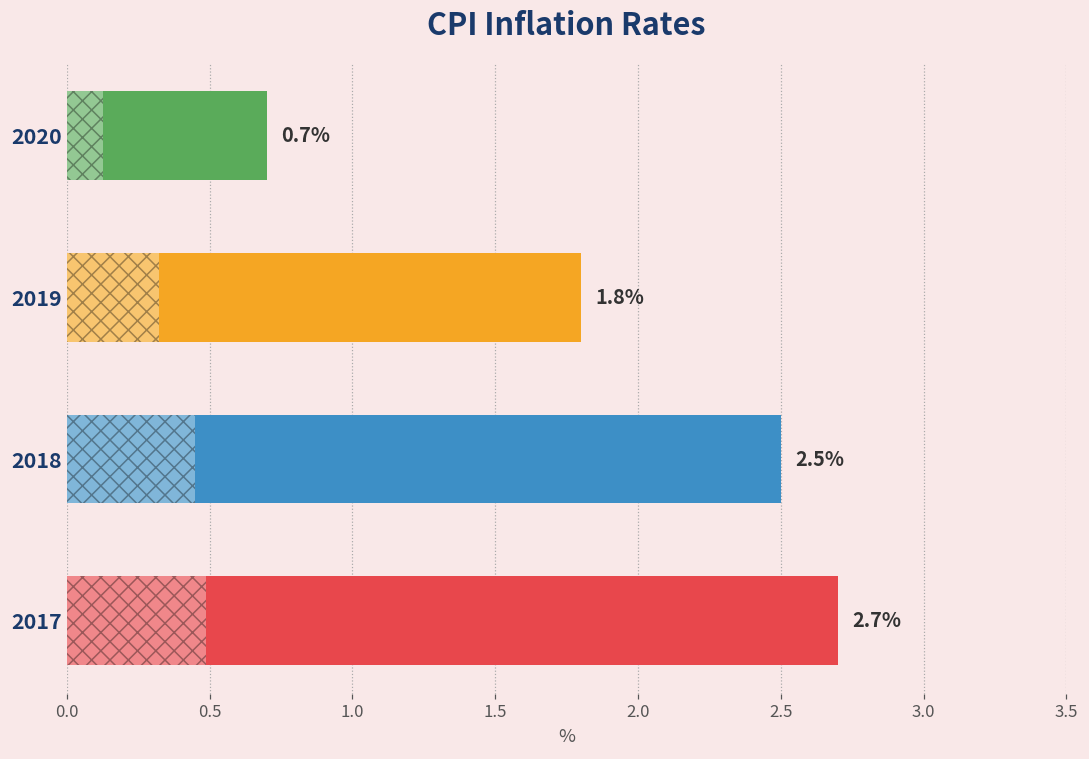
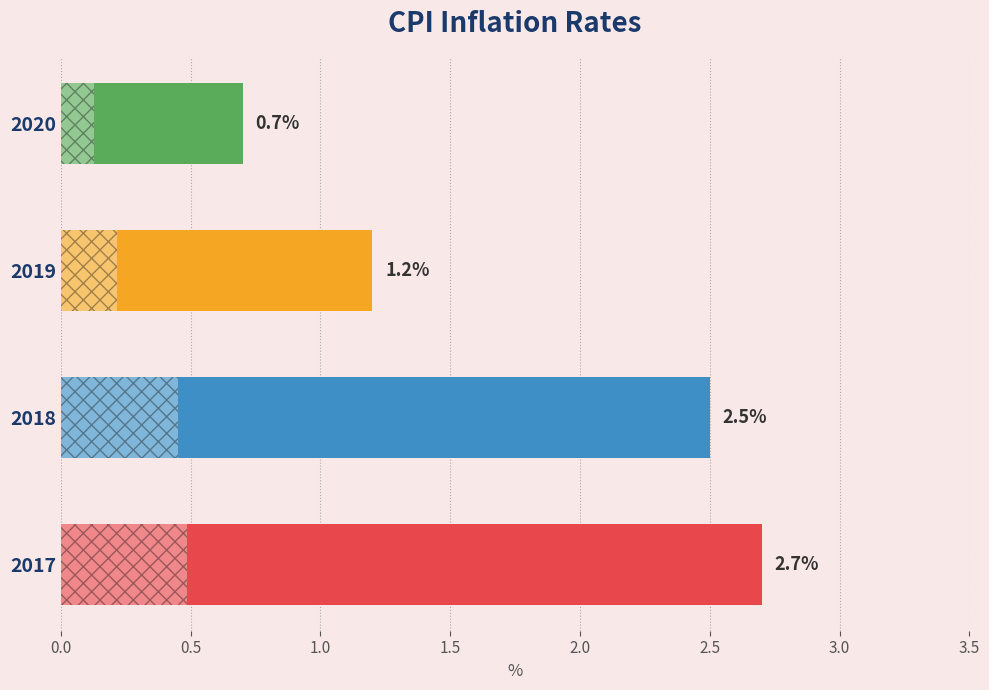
2019: 1.8% -> 1.2%
